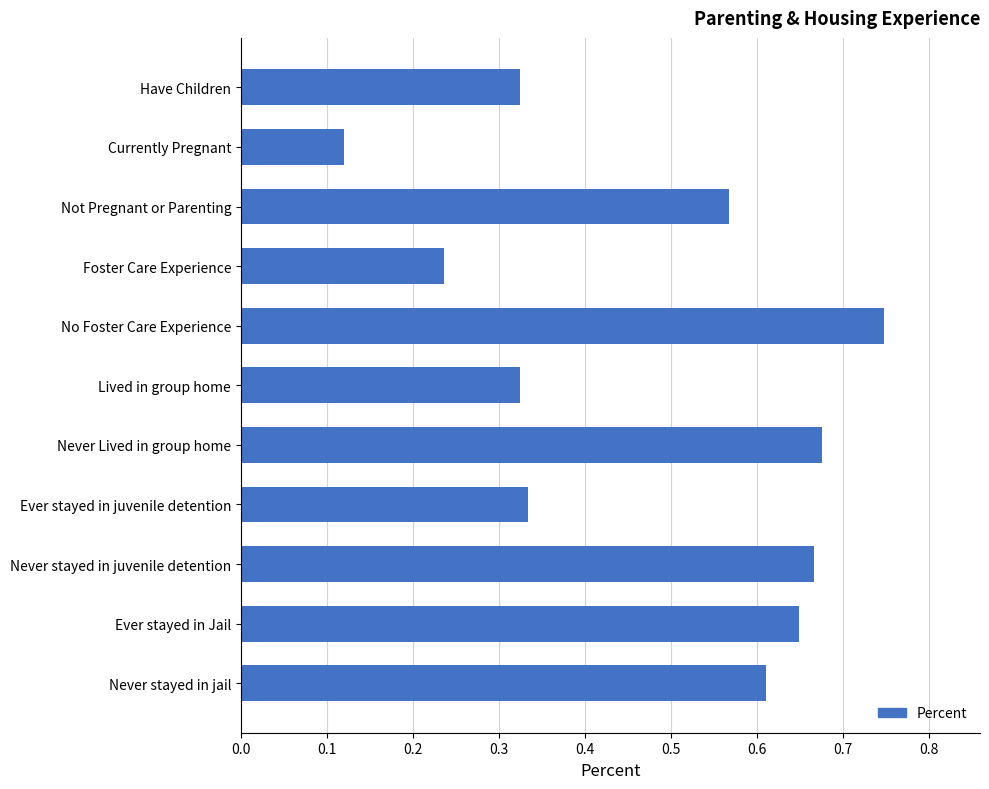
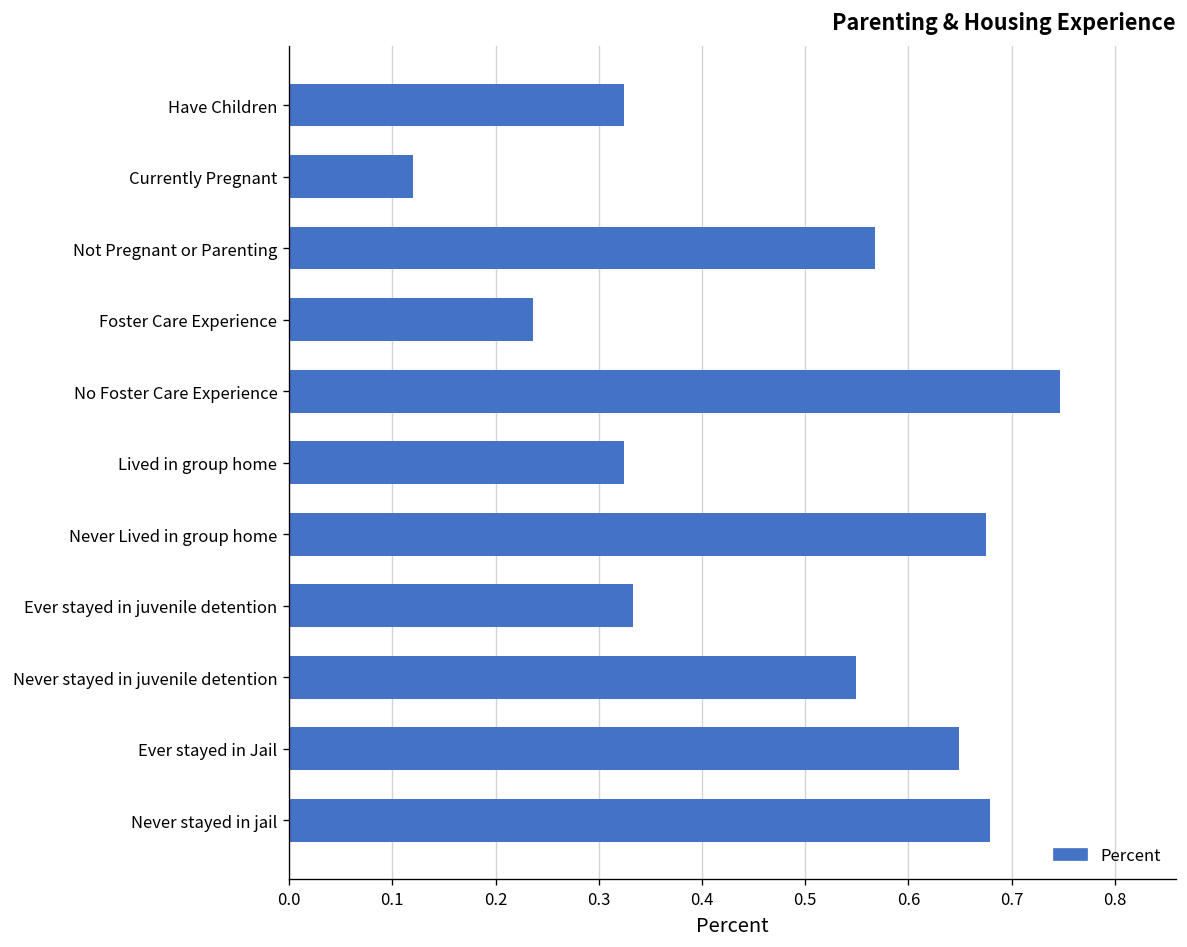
Never stayed in juvenile detention: 0.67 -> 0.55
Never stayed in jail: 0.61 -> 0.68
